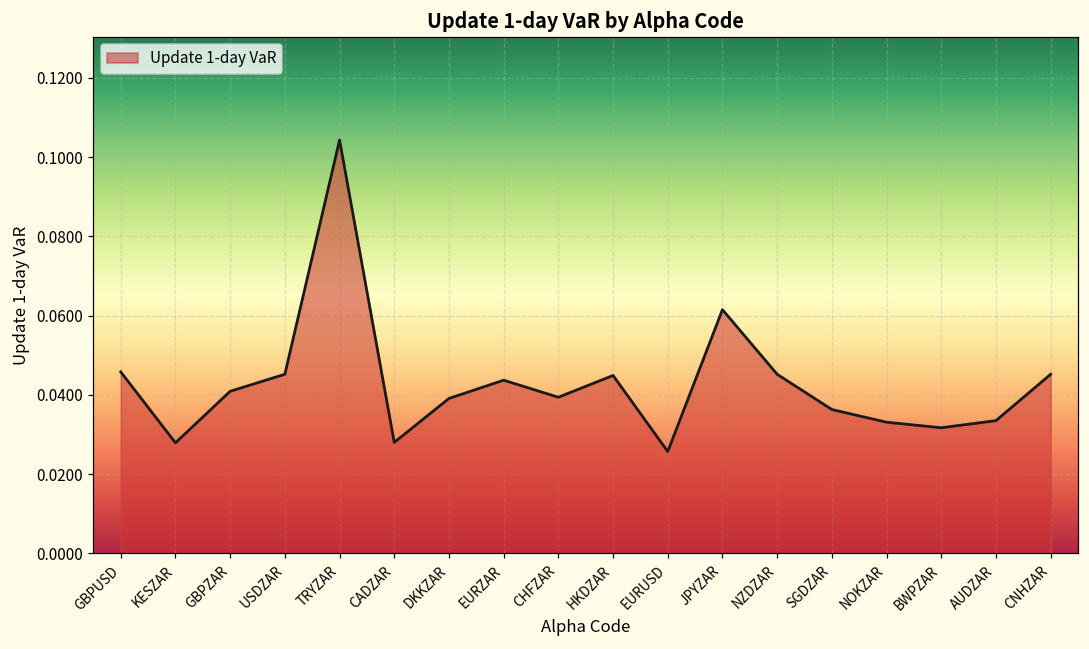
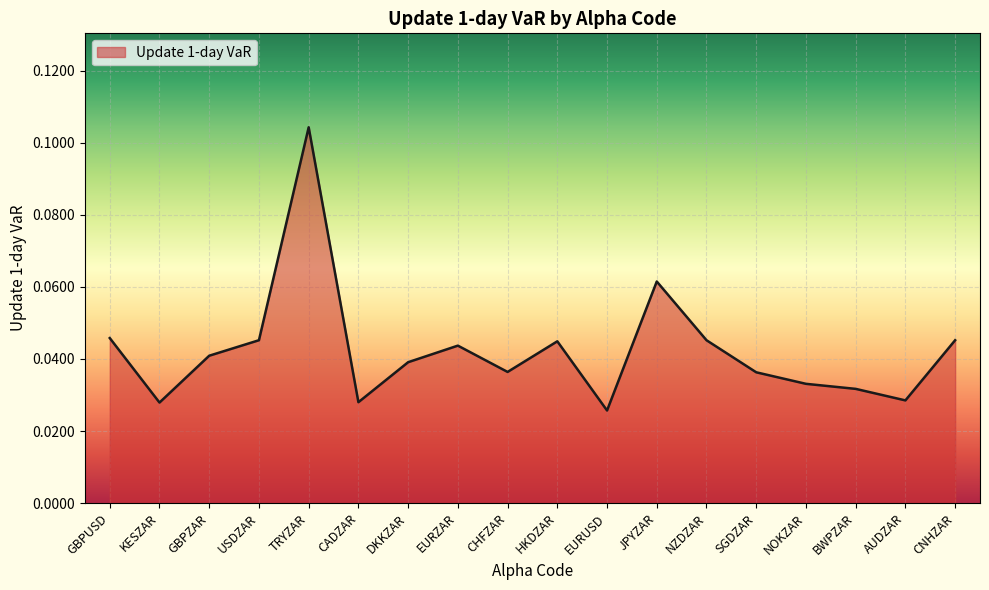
CHFZAR: 0.039 -> 0.036
AUDZAR: 0.034 -> 0.029
